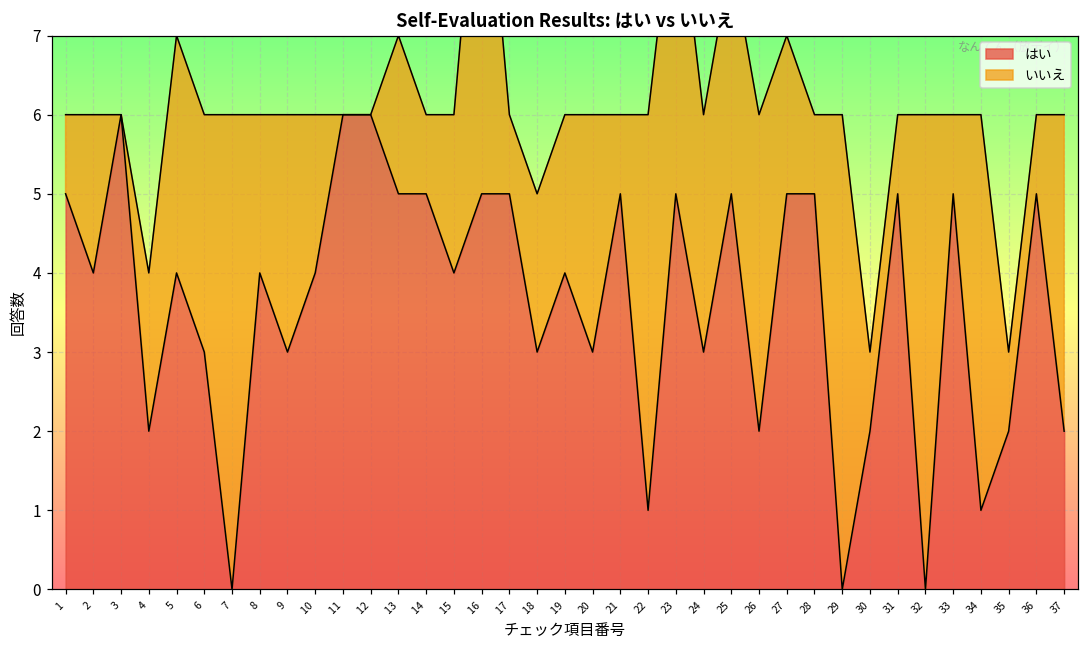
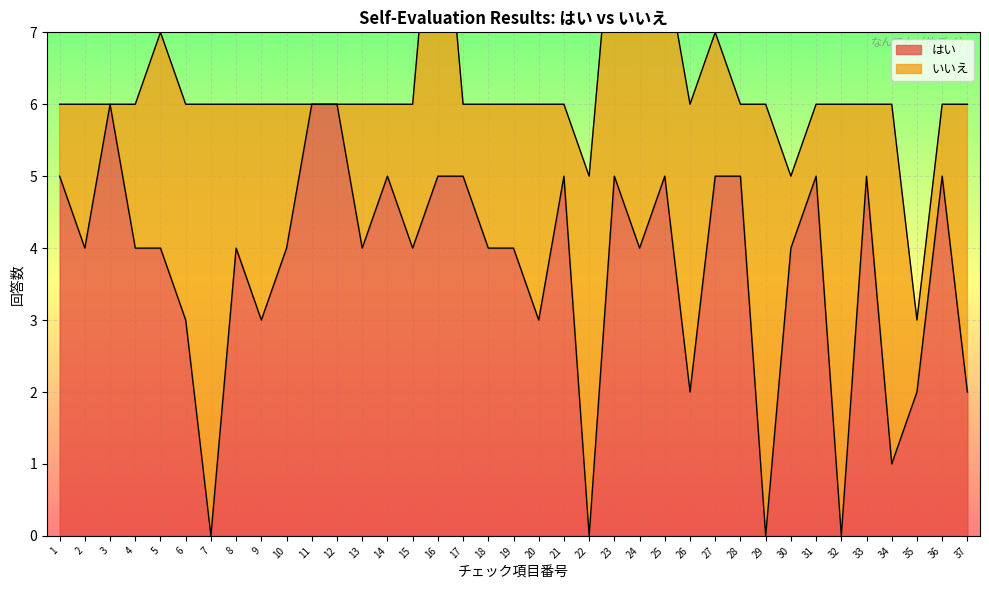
はい, 4: 2 -> 4
はい, 13: 5 -> 4
はい, 18: 3 -> 4
はい, 22: 1 -> 0
はい, 24: 3 -> 4
はい, 30: 2 -> 4
